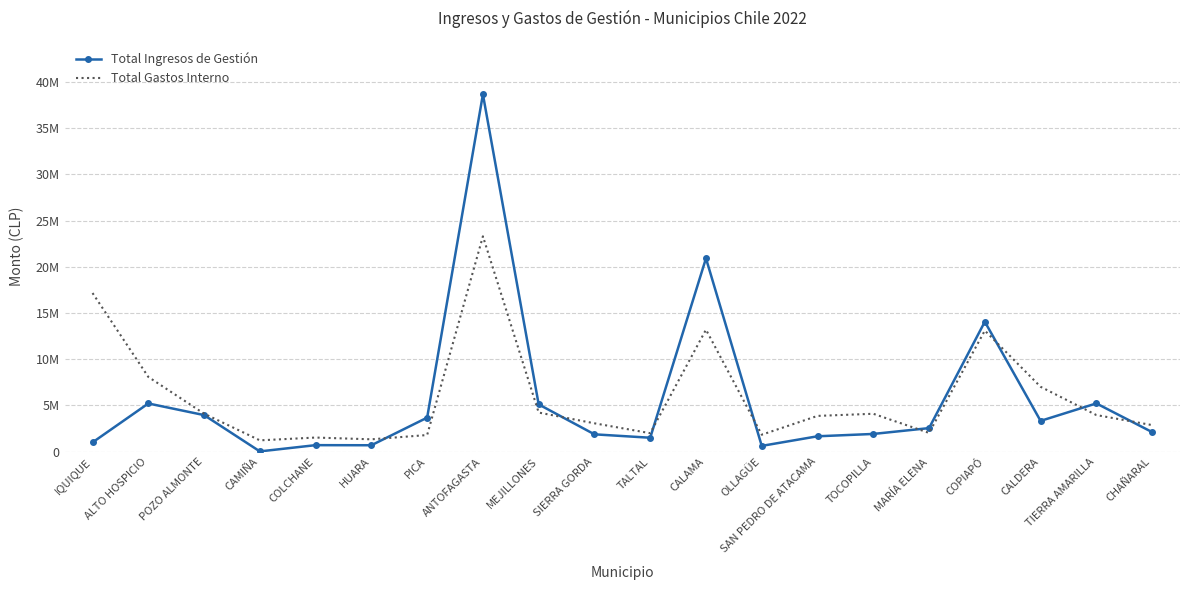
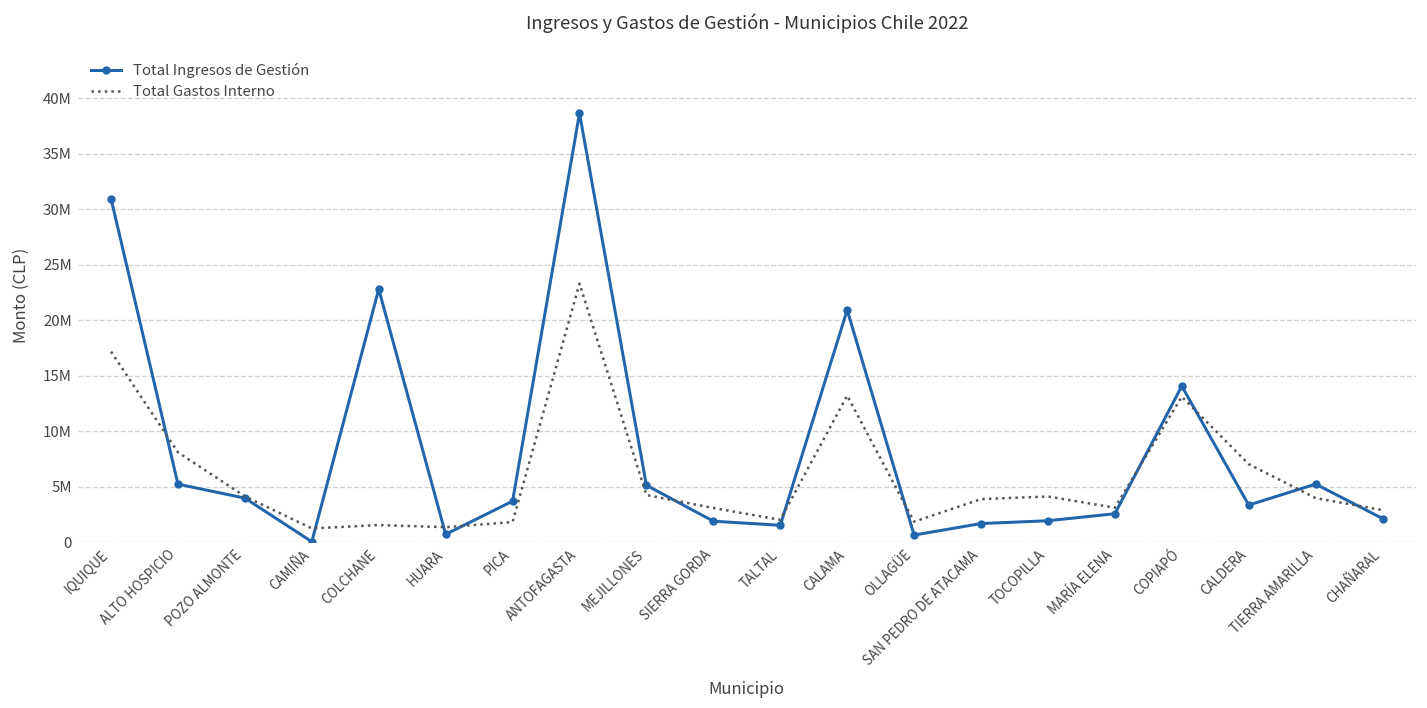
Total Ingresos de Gestión, IQUIQUE: 1000000 -> 31000000
Total Ingresos de Gestión, COLCHANE: 1000000 -> 23000000
Total Gastos Interno, MARÍA ELENA: 2000000 -> 3000000
